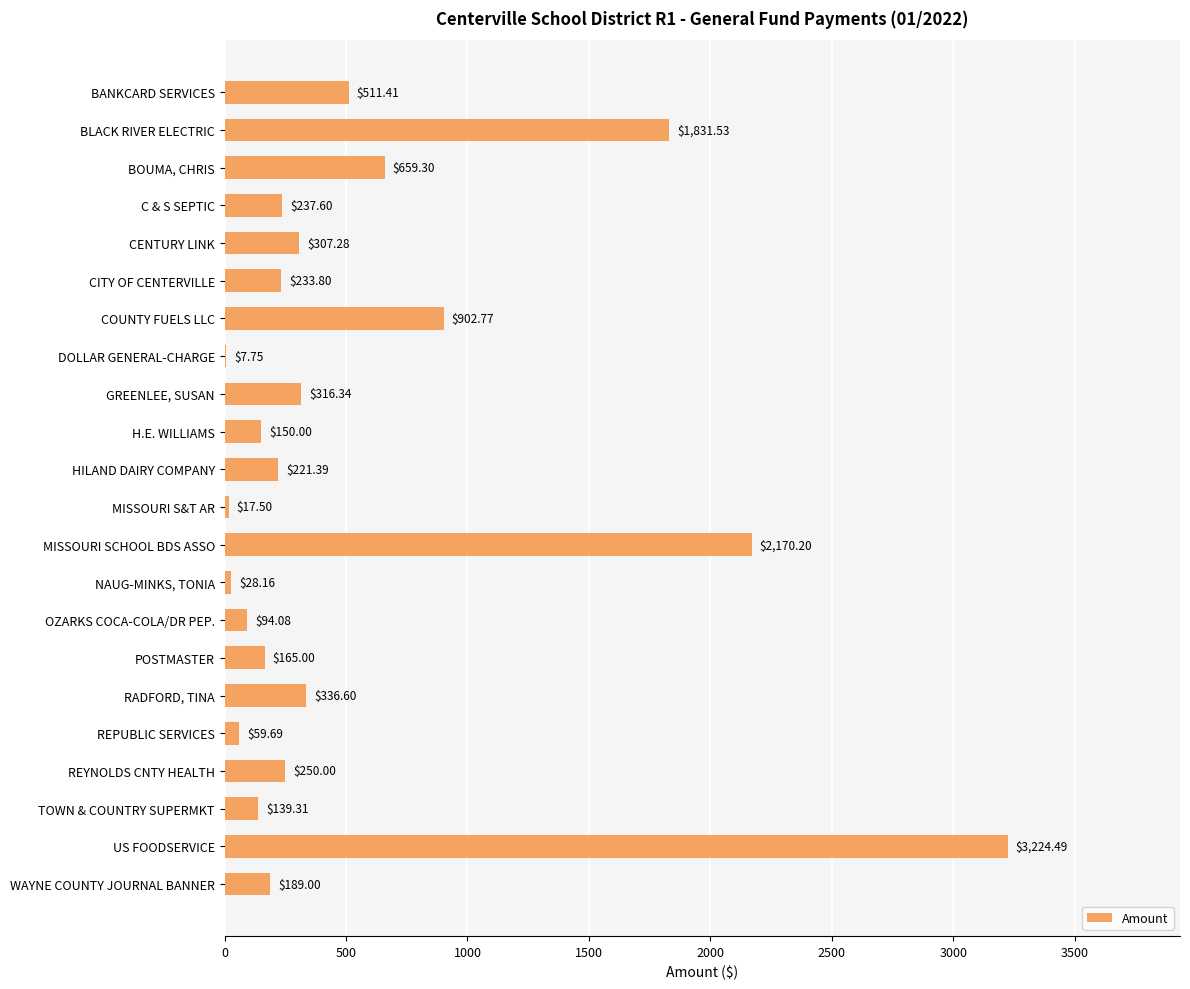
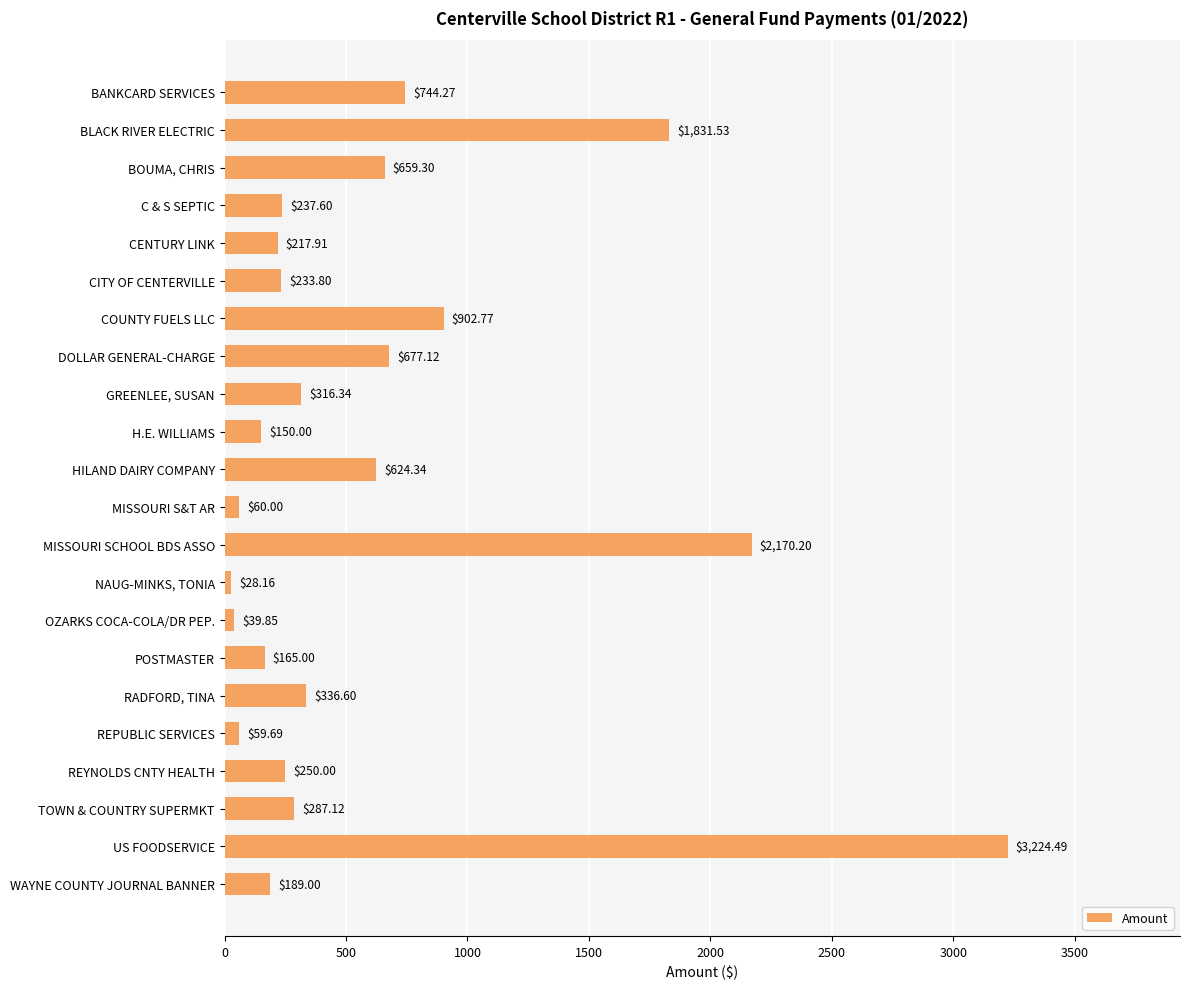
BANKCARD SERVICES: $511.41 -> $744.27
CENTURY LINK: $307.28 -> $217.91
DOLLAR GENERAL-CHARGE: $7.75 -> $677.12
HILAND DAIRY COMPANY: $221.39 -> $624.34
MISSOURI S&T AR: $17.50 -> $60.00
OZARKS COCA-COLA/DR PEP.: $94.08 -> $39.85
TOWN & COUNTRY SUPERMKT: $139.31 -> $287.12
